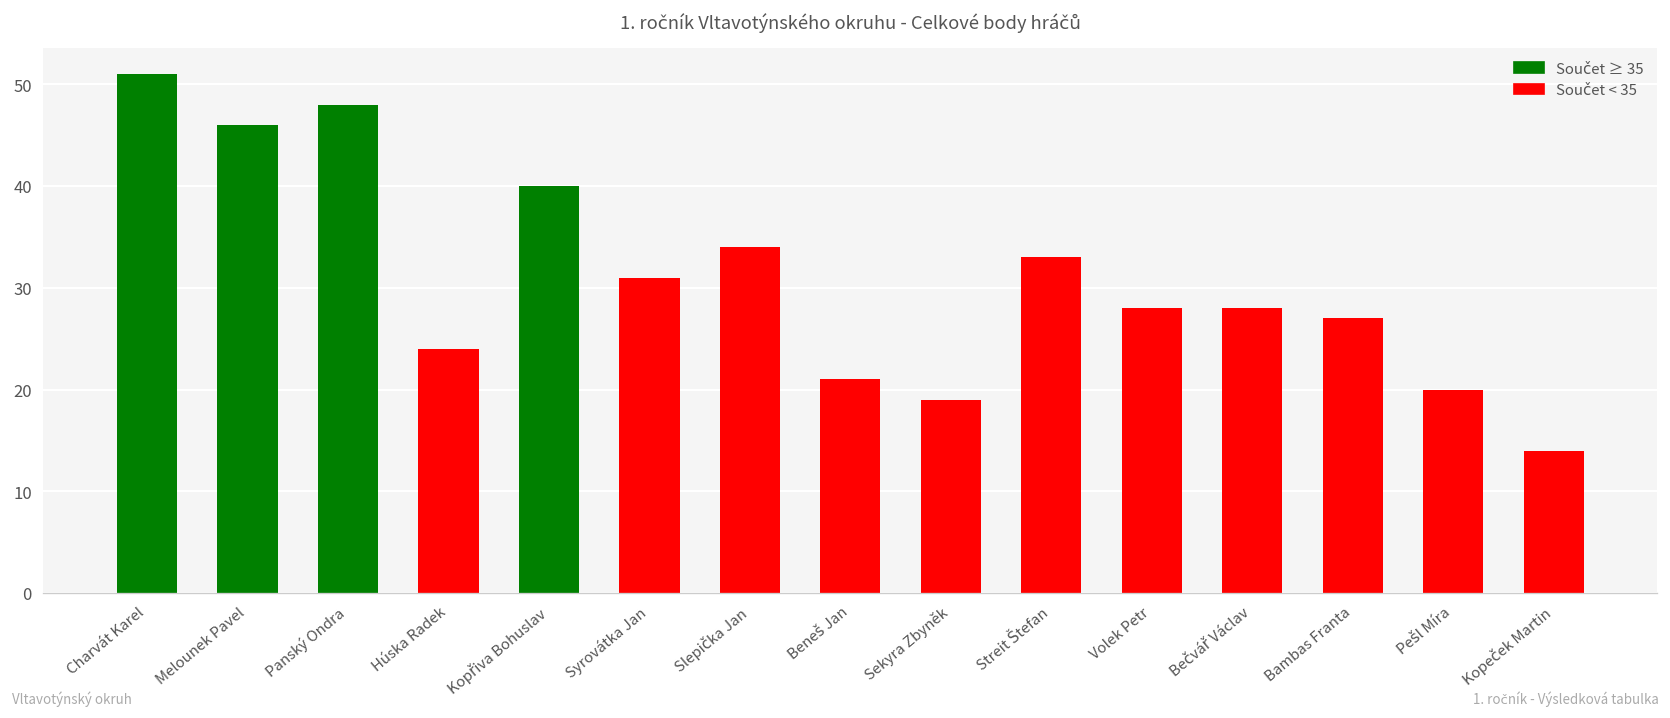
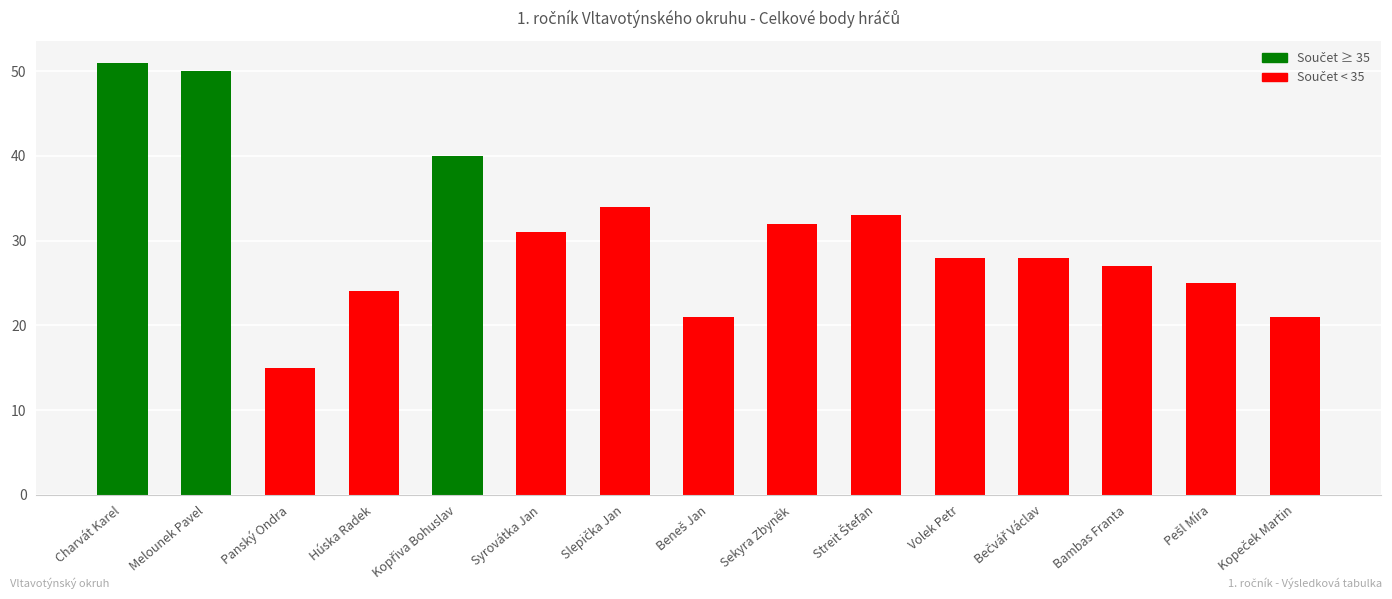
Melounek Pavel: 46 -> 50
Panský Ondra: 48 -> 15
Sekyra Zbyněk: 19 -> 32
Pešl Míra: 20 -> 25
Kopeček Martin: 14 -> 21
